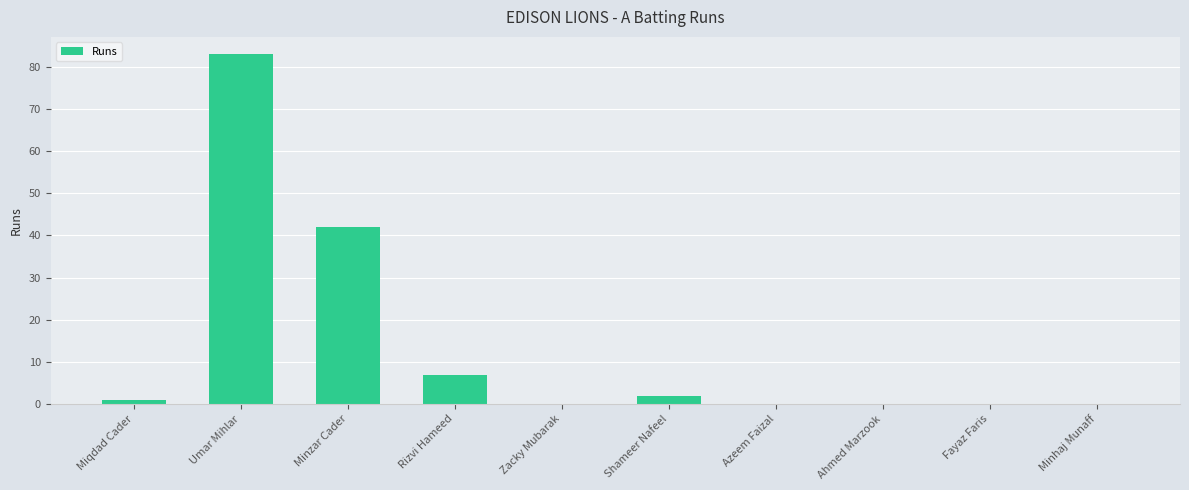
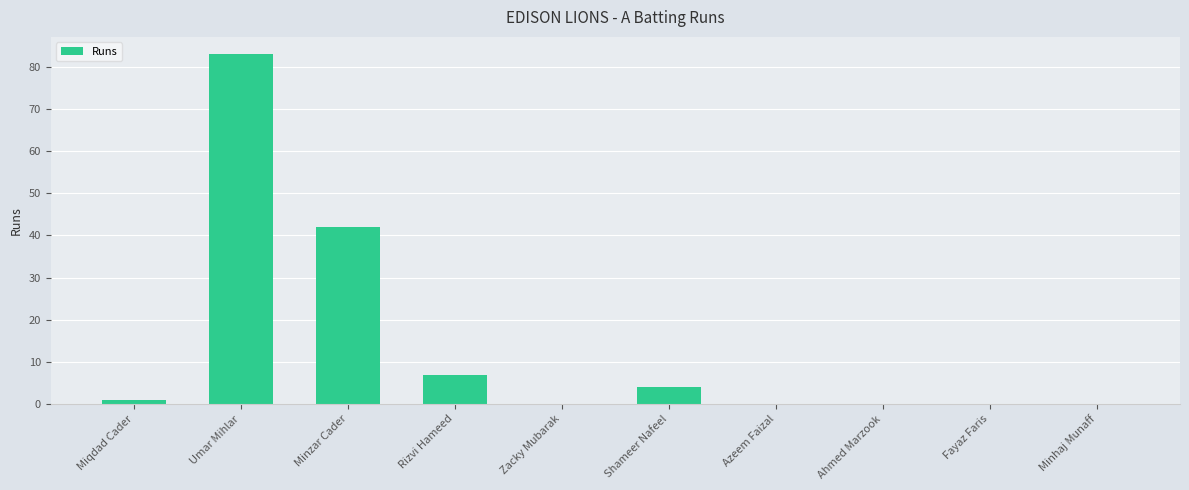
Shameer Nafeel: 2 -> 4
